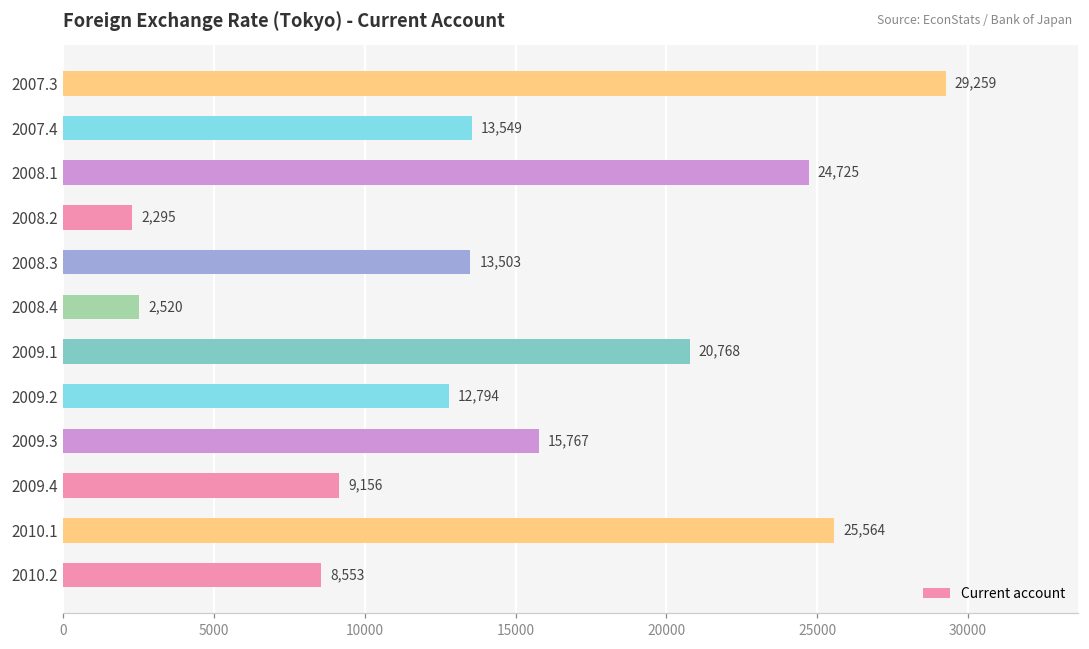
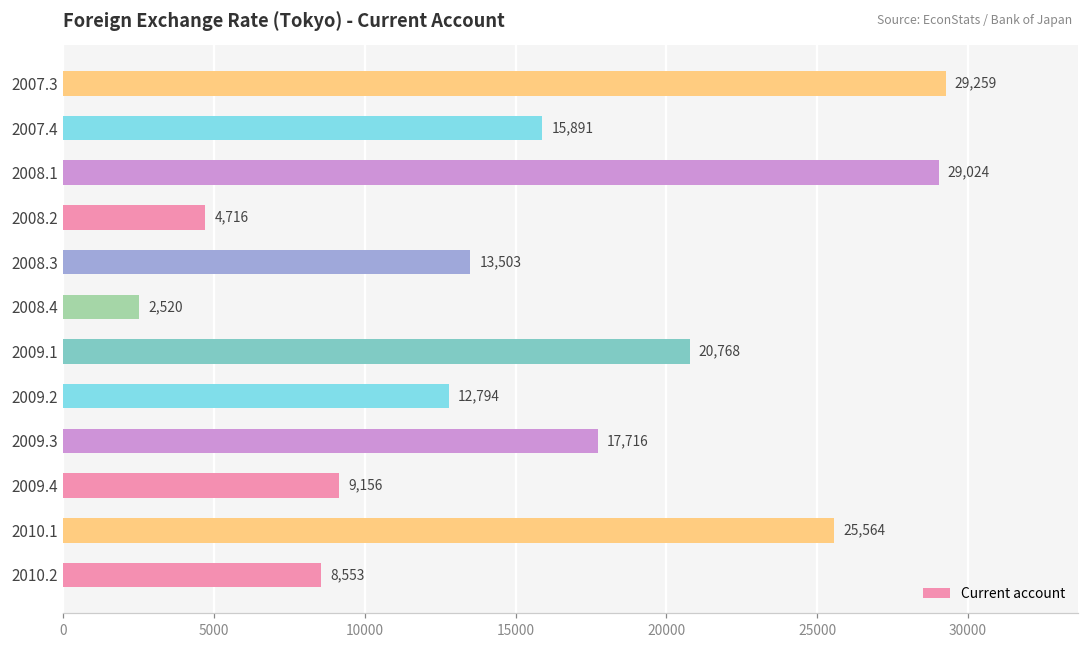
2007.4: 13,549 -> 15,891
2008.1: 24,725 -> 29,024
2008.2: 2,295 -> 4,716
2009.3: 15,767 -> 17,716
